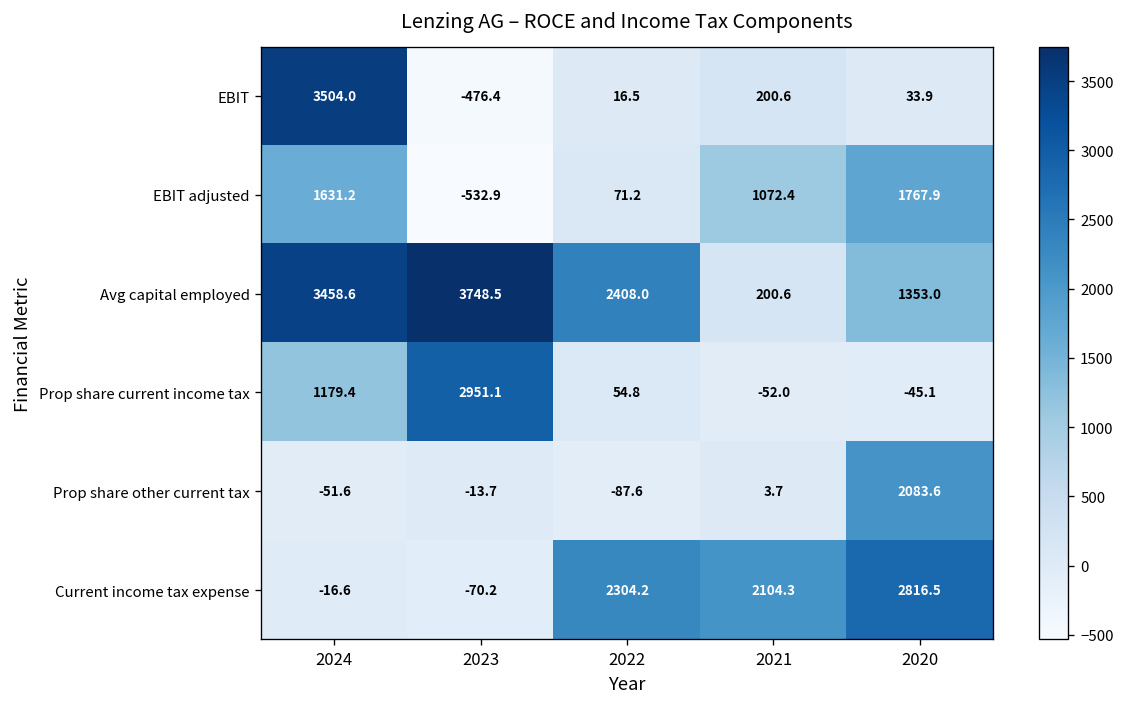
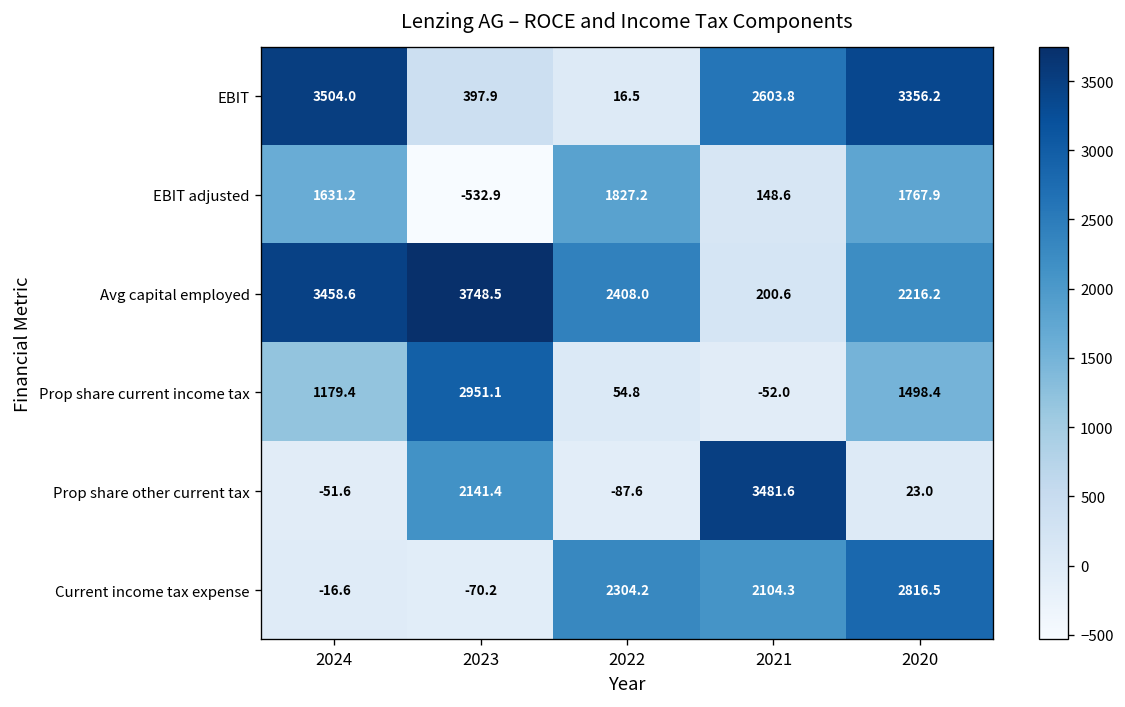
EBIT, 2023: -476.4 -> 397.9
EBIT, 2021: 200.6 -> 2603.8
EBIT, 2020: 33.9 -> 3356.2
EBIT adjusted, 2022: 71.2 -> 1827.2
EBIT adjusted, 2021: 1072.4 -> 148.6
Avg capital employed, 2020: 1353.0 -> 2216.2
Prop share current income tax, 2020: -45.1 -> 1498.4
Prop share other current tax, 2023: -13.7 -> 2141.4
Prop share other current tax, 2021: 3.7 -> 3481.6
Prop share other current tax, 2020: 2083.6 -> 23.0
